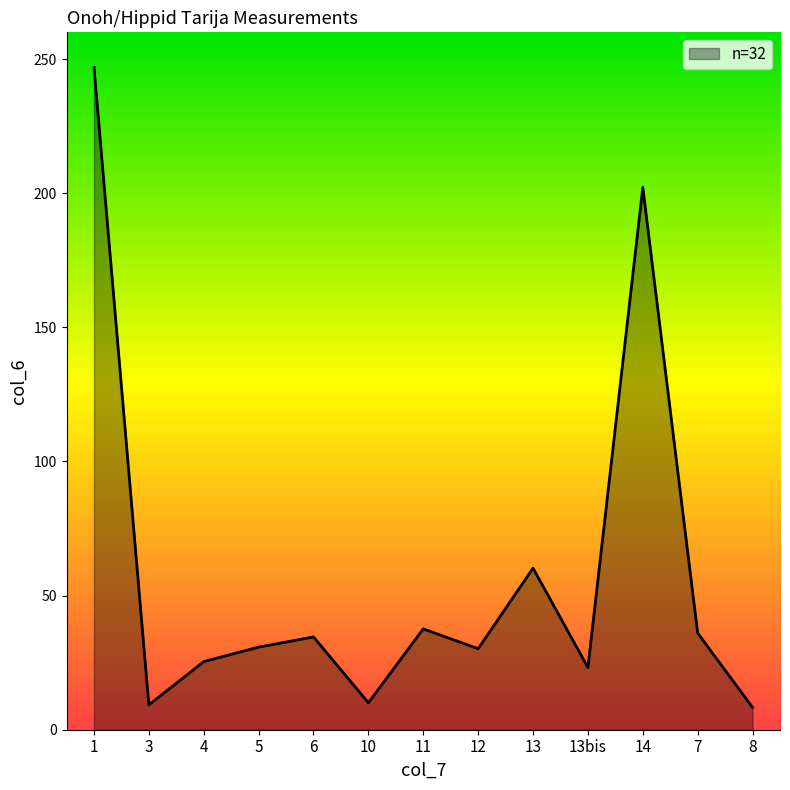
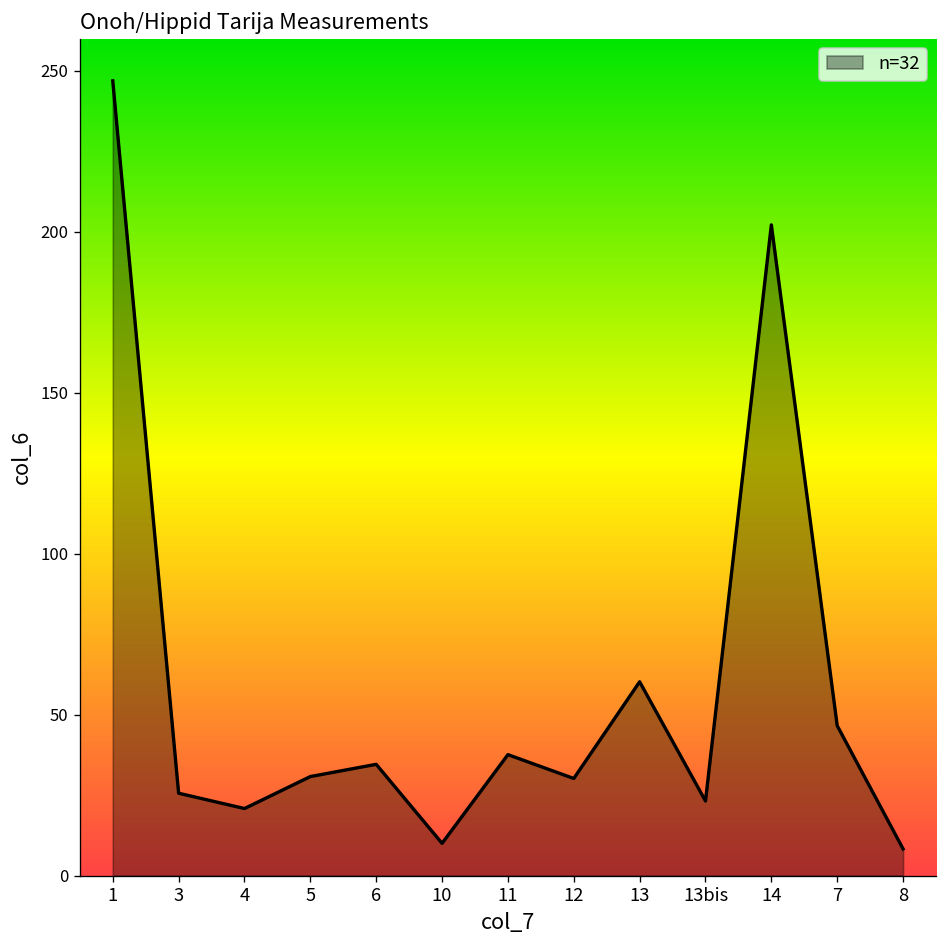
3: 9 -> 26
4: 25 -> 21
7: 36 -> 47
